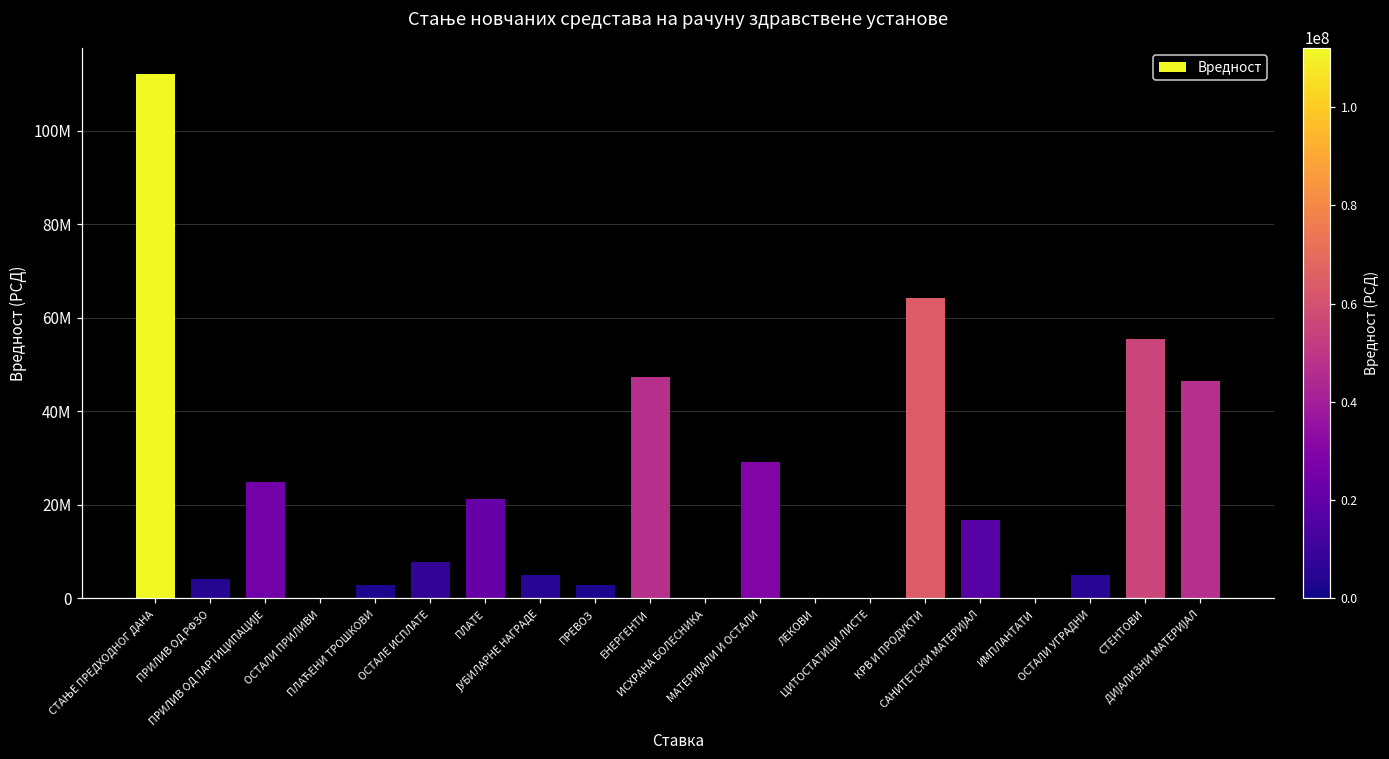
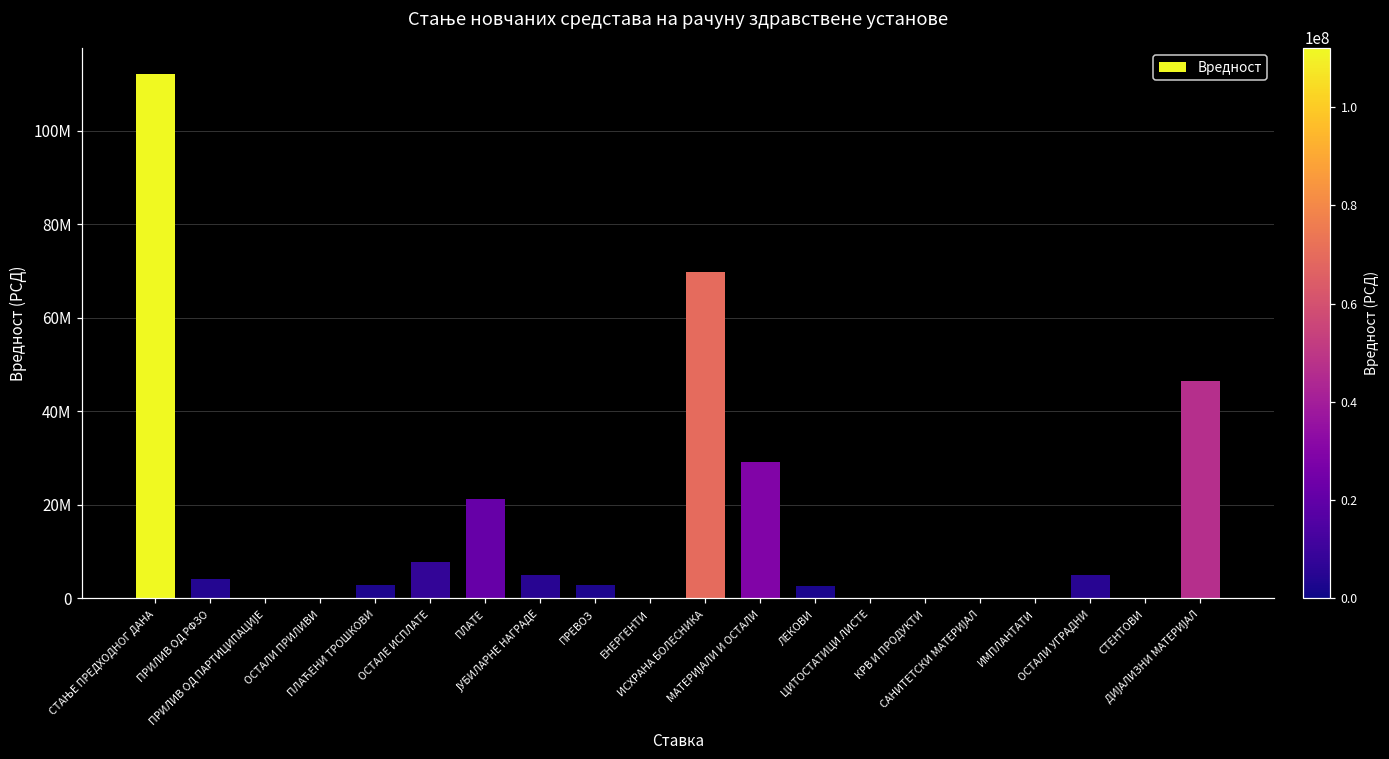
ПРИЛИВ ОД ПАРТИЦИПАЦИЈЕ: 25000000 -> 0
ЕНЕРГЕНТИ: 47000000 -> 0
ИСХРАНА БОЛЕСНИКА: 0 -> 70000000
ЛЕКОВИ: 0 -> 3000000
КРВ И ПРОДУКТИ: 64000000 -> 0
САНИТЕТСКИ МАТЕРИЈАЛ: 17000000 -> 0
СТЕНТОВИ: 55000000 -> 0
